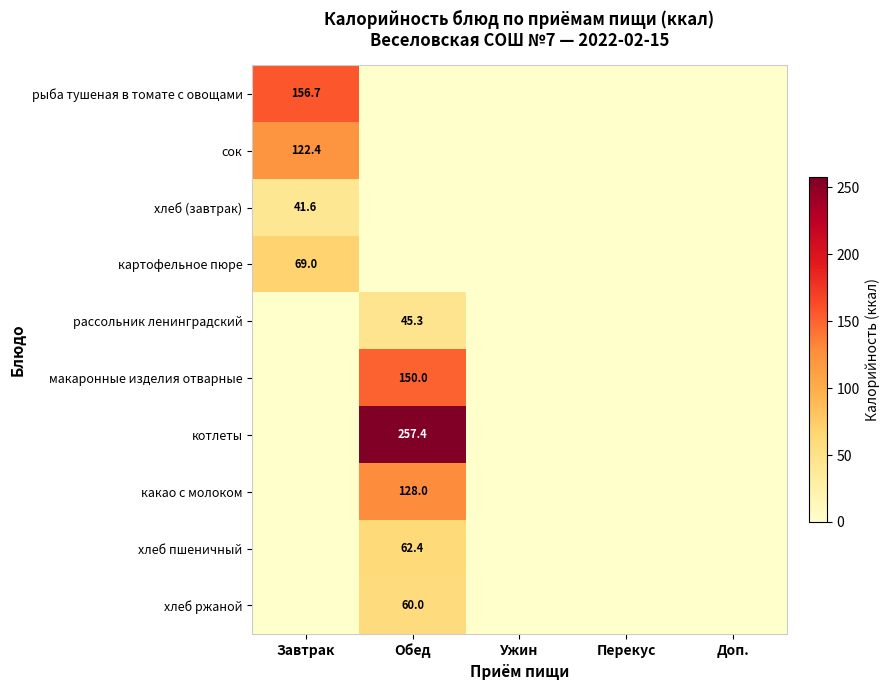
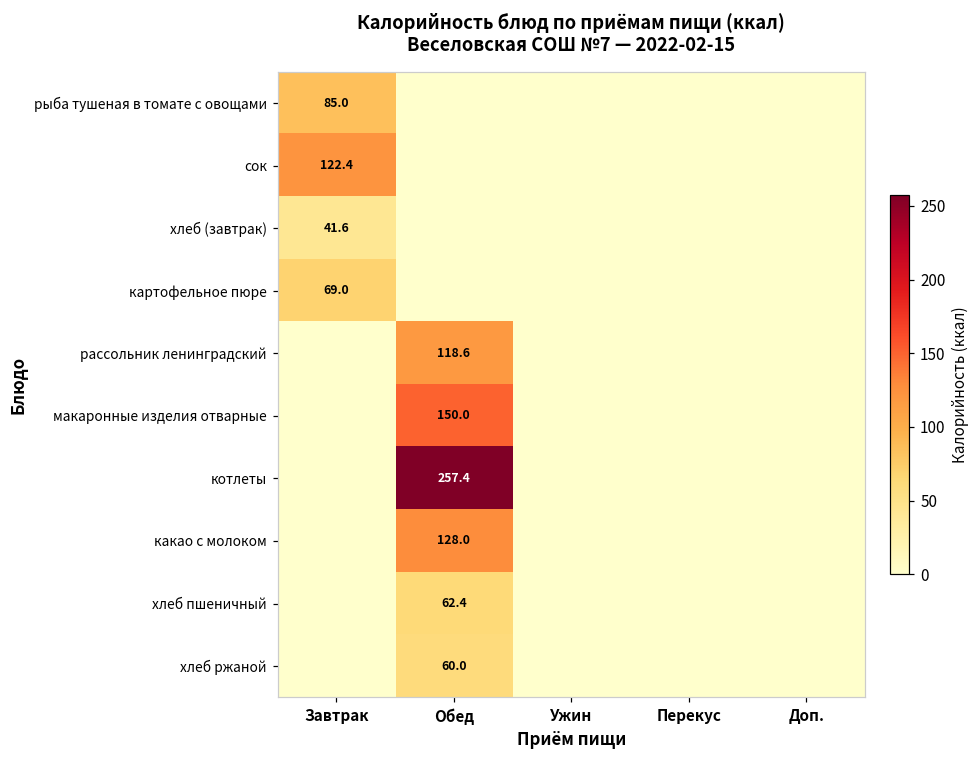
рыба тушеная в томате с овощами, Завтрак: 156.7 -> 85.0
рассольник ленинградский, Обед: 45.3 -> 118.6
